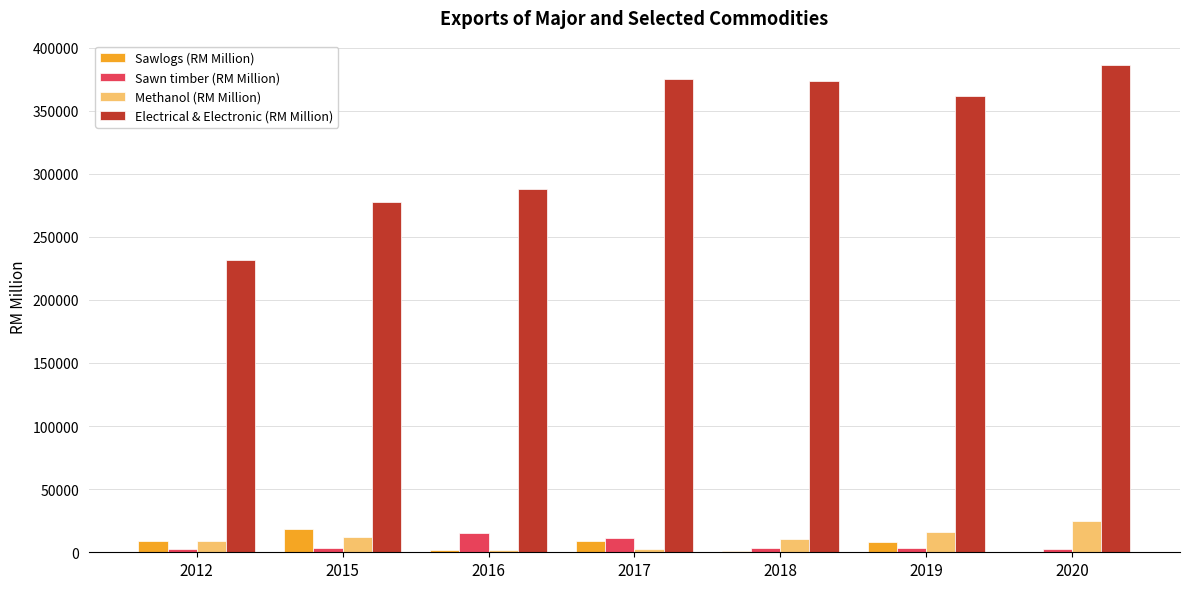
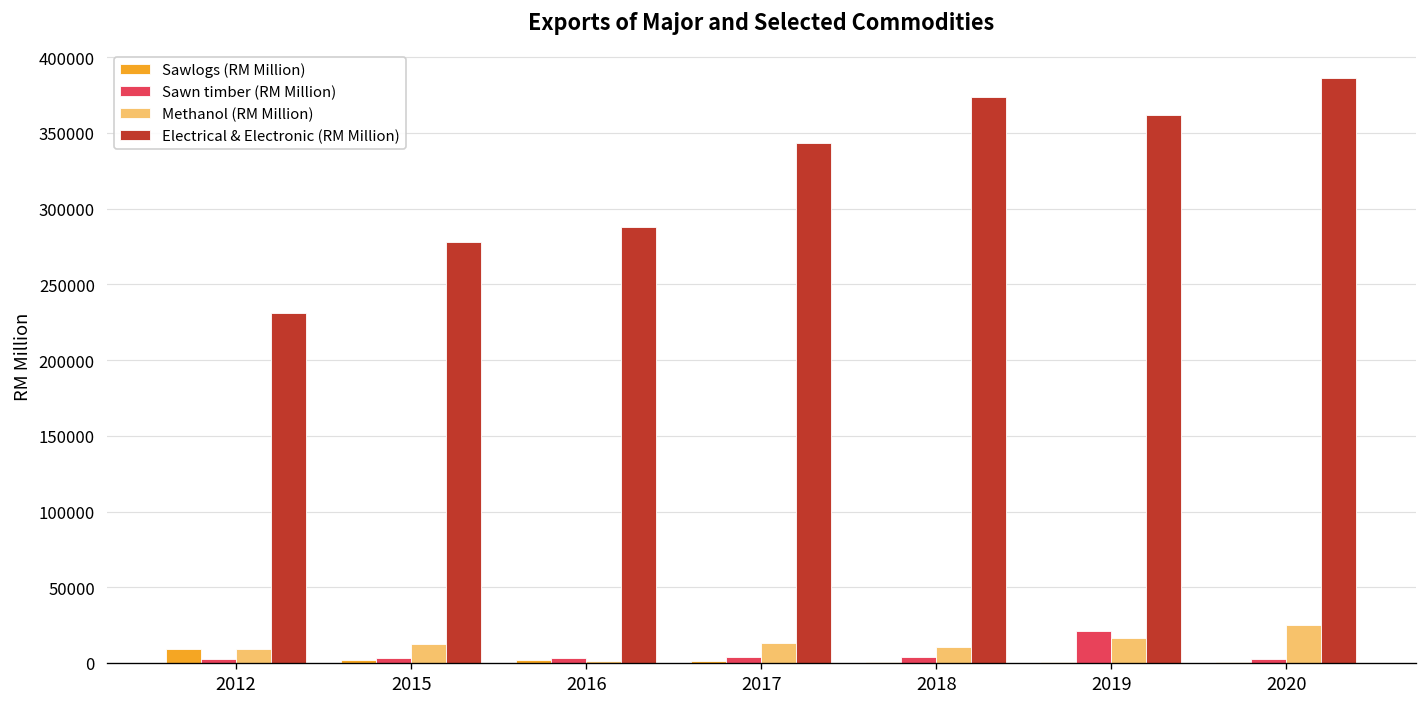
Sawlogs (RM Million), 2015: 18000 -> 2000
Sawn timber (RM Million), 2016: 15000 -> 3000
Sawlogs (RM Million), 2017: 9000 -> 1000
Sawn timber (RM Million), 2017: 11000 -> 4000
Methanol (RM Million), 2017: 2000 -> 13000
Electrical & Electronic (RM Million), 2017: 375000 -> 343000
Sawlogs (RM Million), 2019: 8000 -> 1000
Sawn timber (RM Million), 2019: 3000 -> 21000
